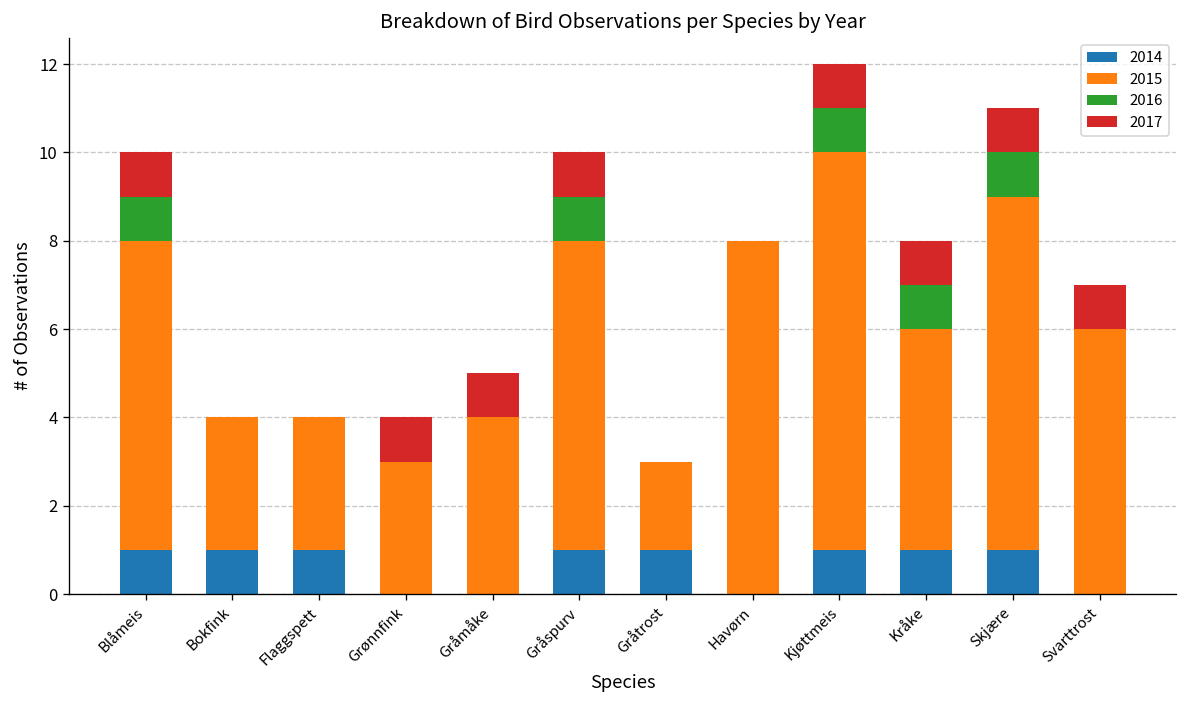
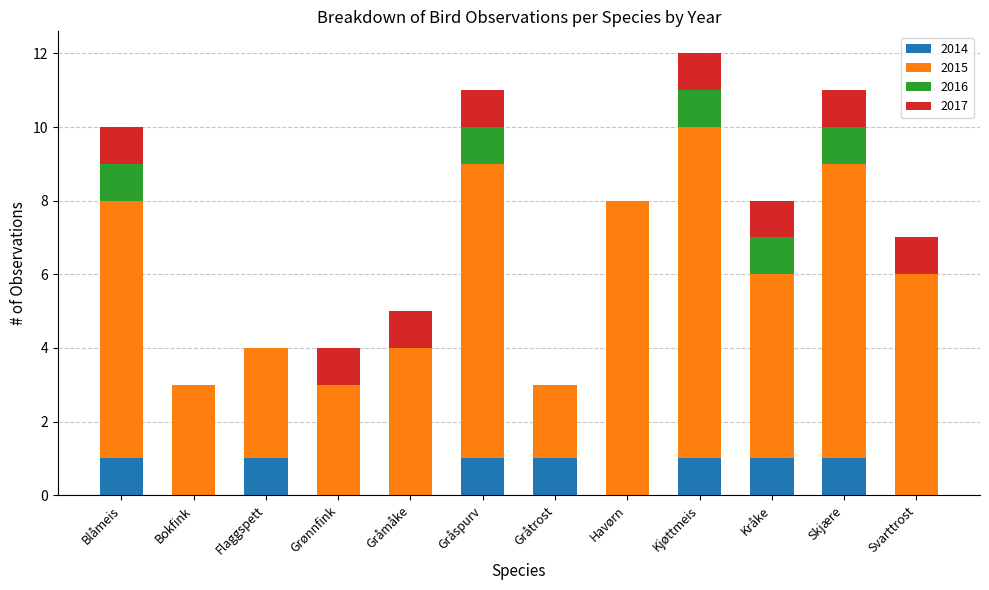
2014, Bokfink: 1 -> 0
2015, Gråspurv: 7 -> 8
